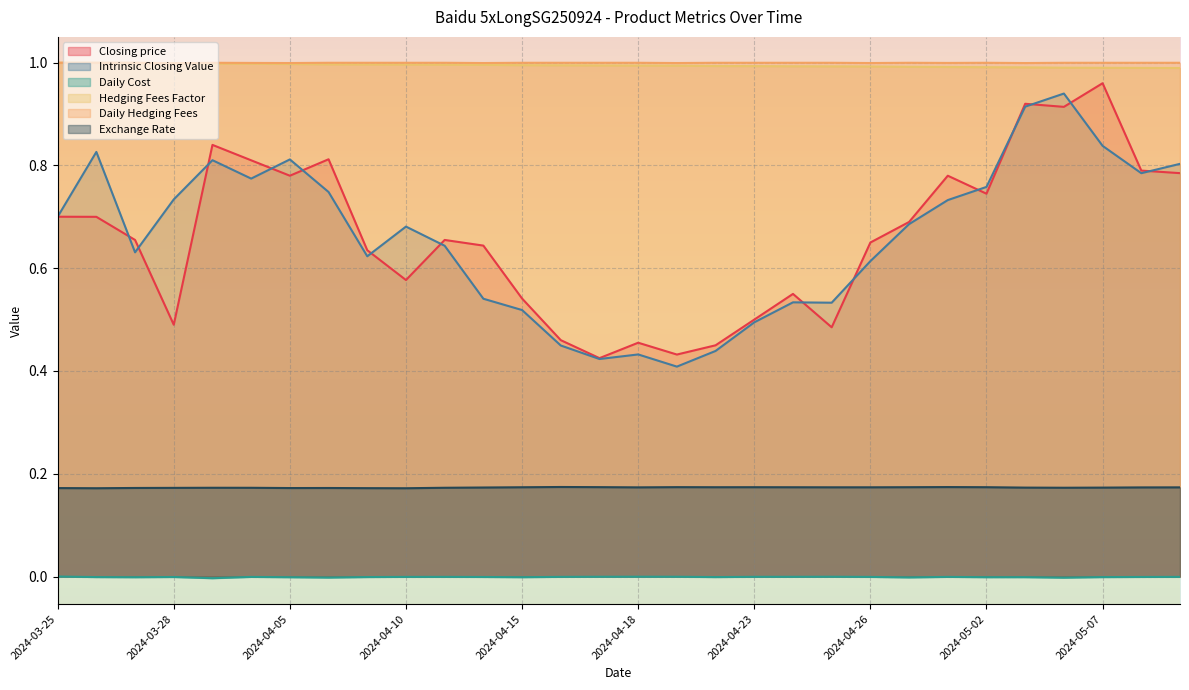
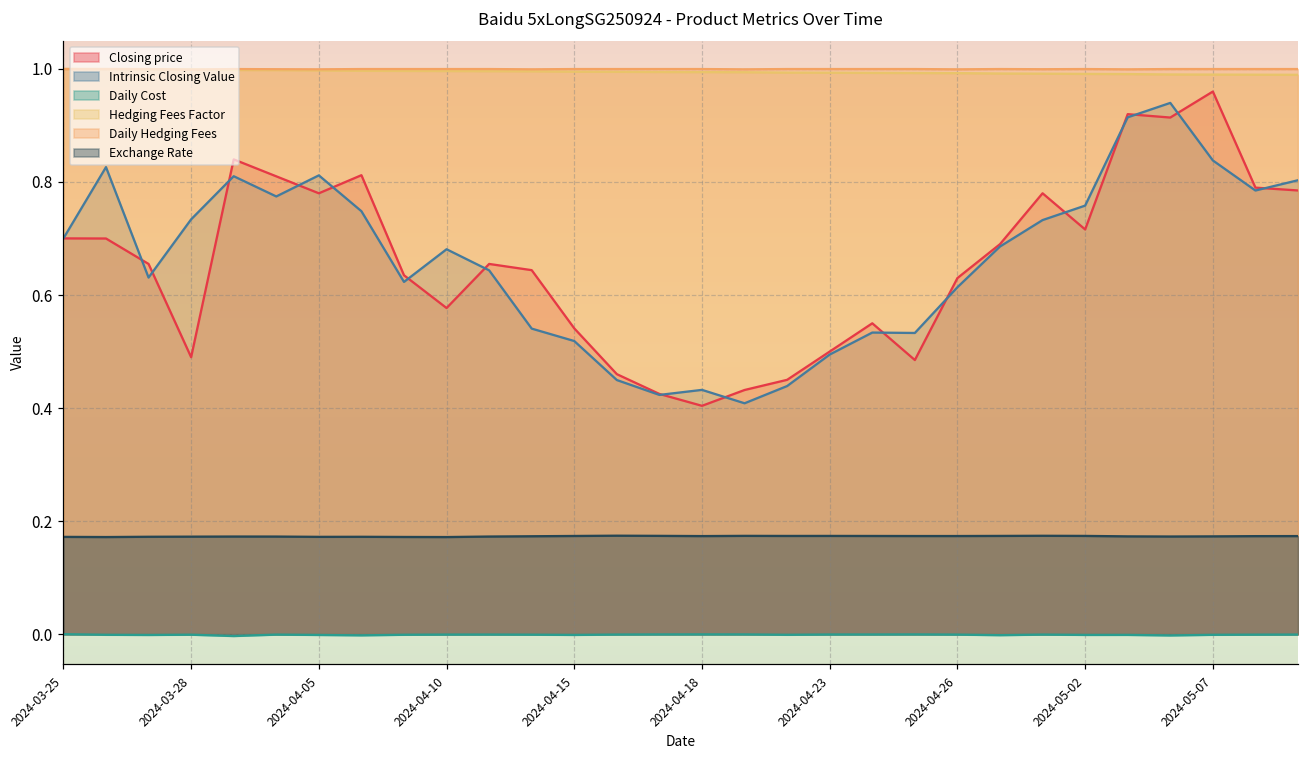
Closing price, 2024-04-18: 0.46 -> 0.40
Closing price, 2024-04-26: 0.65 -> 0.63
Closing price, 2024-05-02: 0.75 -> 0.72
